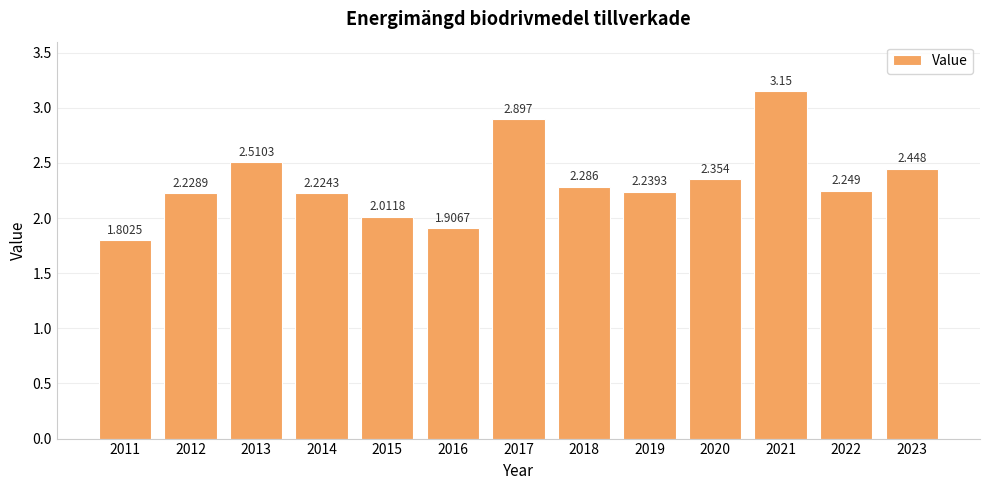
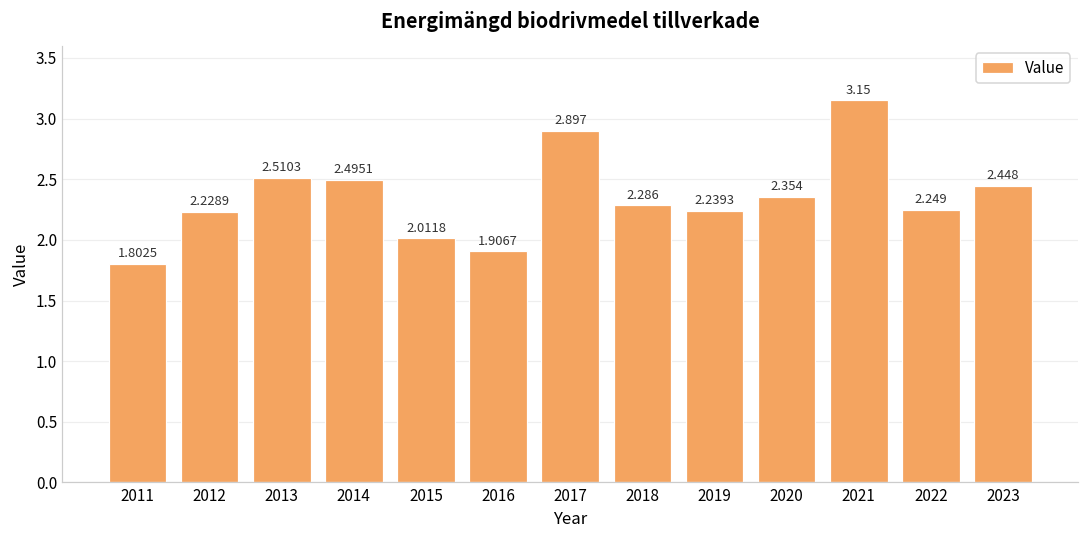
2014: 2.2243 -> 2.4951
